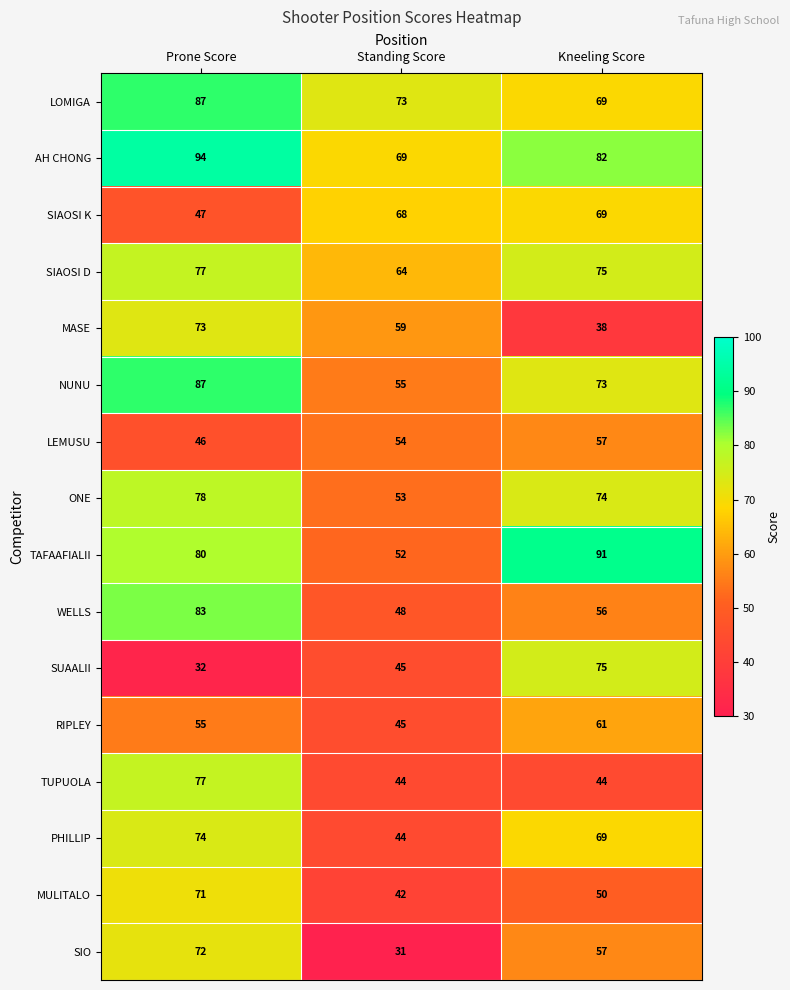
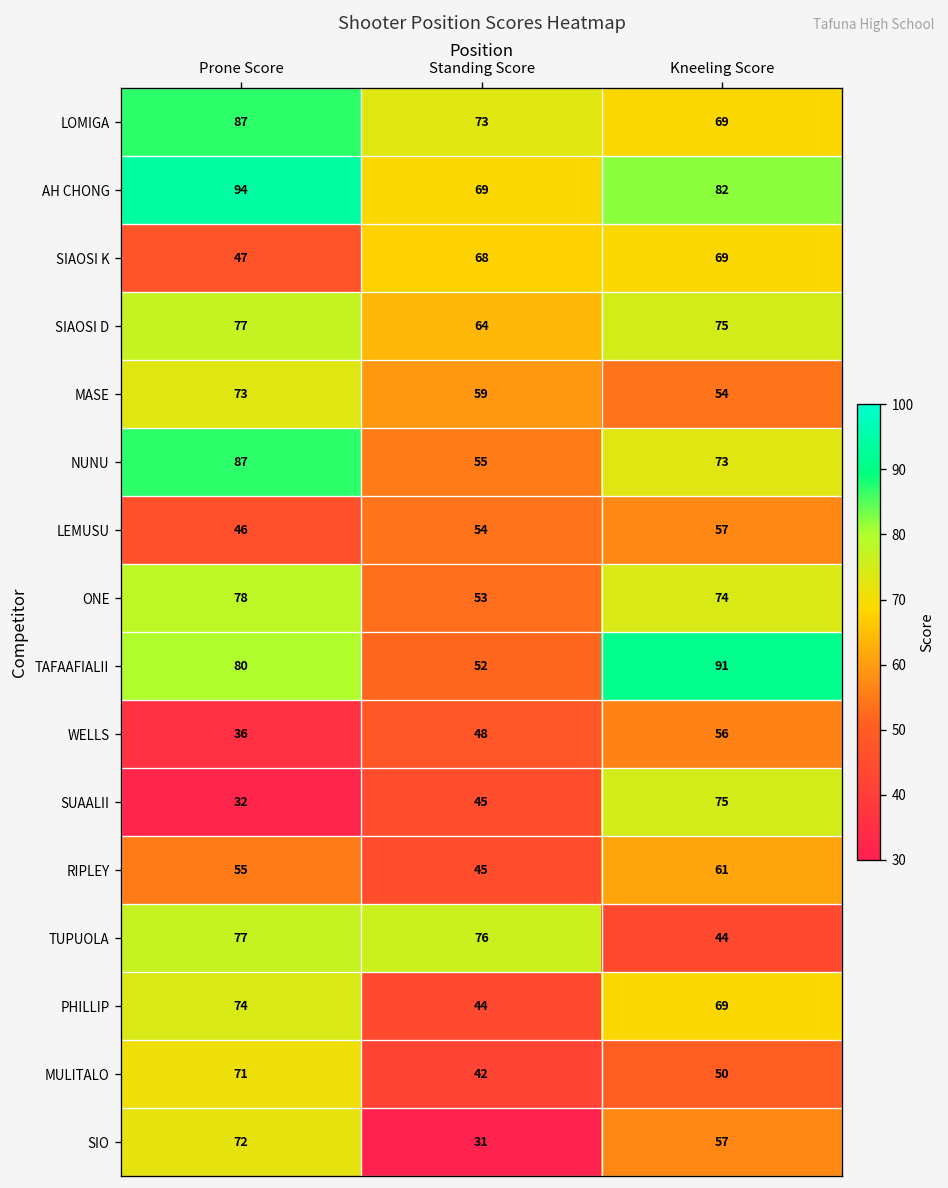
MASE, Kneeling Score: 38 -> 54
WELLS, Prone Score: 83 -> 36
TUPUOLA, Standing Score: 44 -> 76
